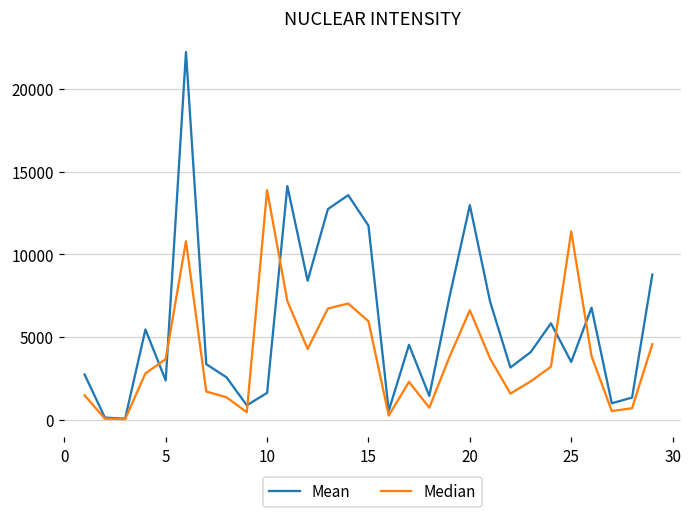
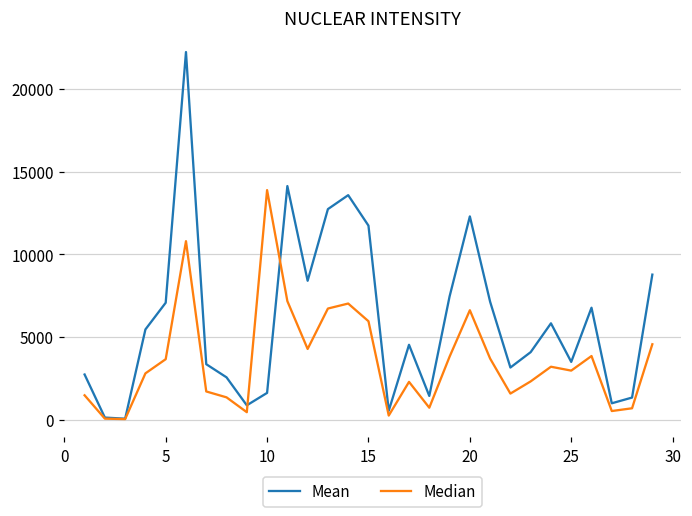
Mean, 5: 2400 -> 7100
Mean, 20: 13000 -> 12300
Median, 25: 11400 -> 3000
